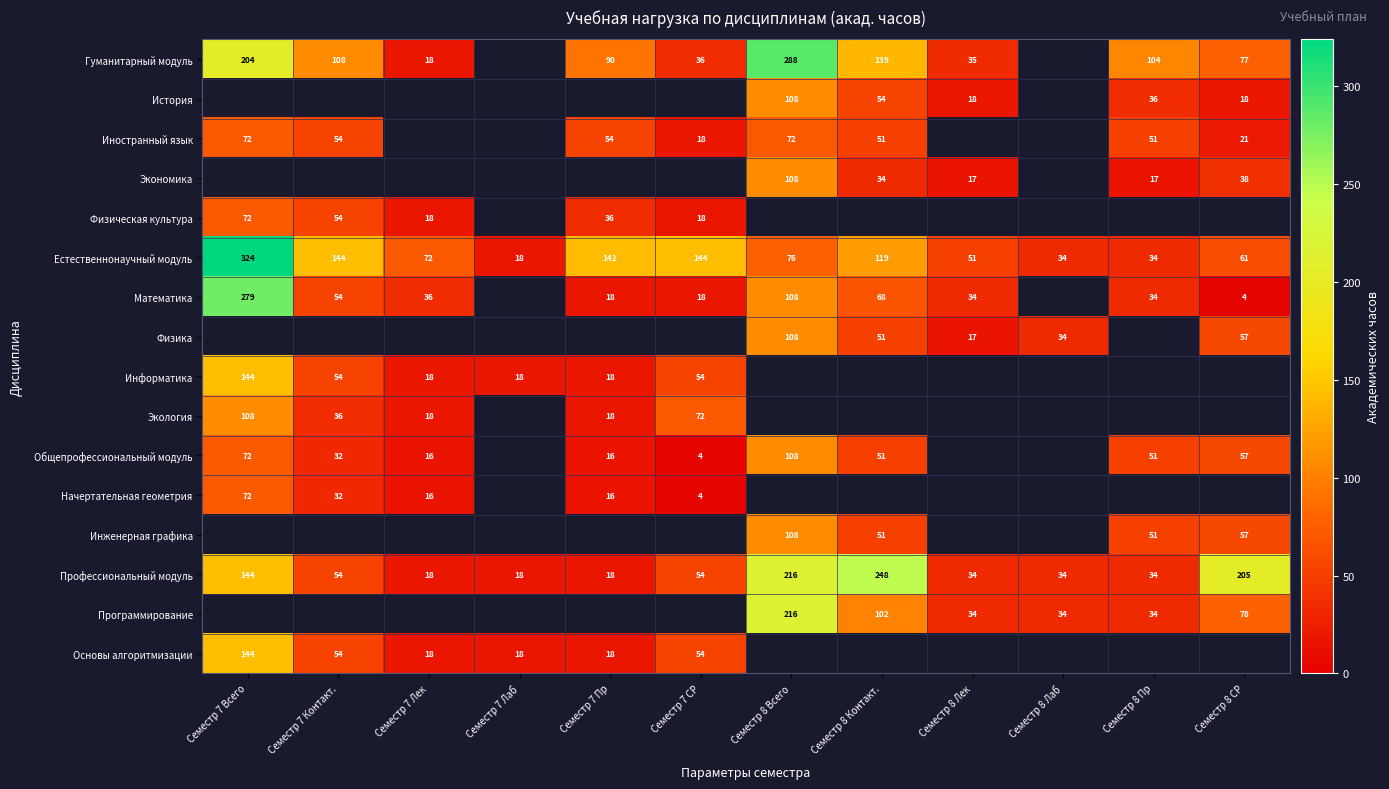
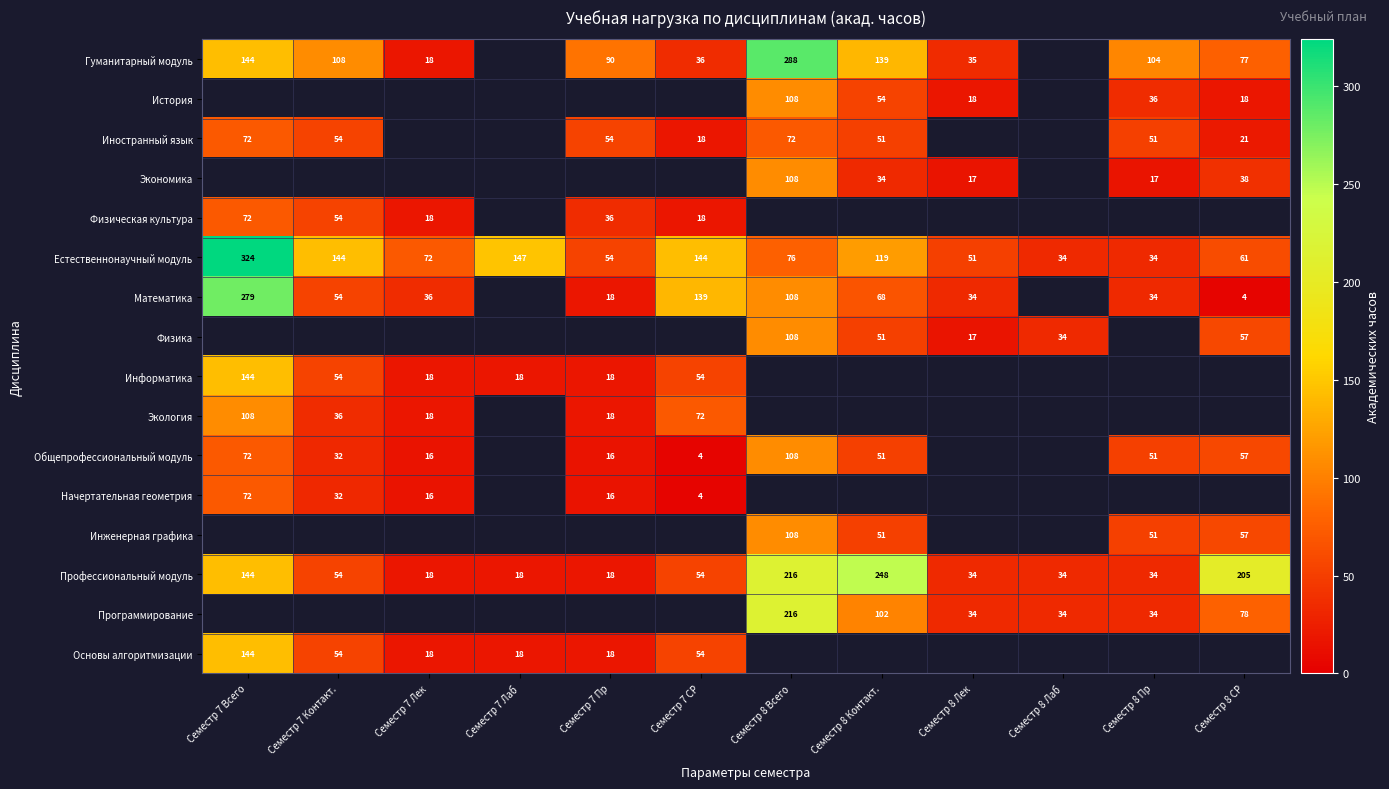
Гуманитарный модуль, Семестр 7 Всего: 204 -> 144
Естественнонаучный модуль, Семестр 7 Лаб: 18 -> 147
Естественнонаучный модуль, Семестр 7 Пр: 142 -> 54
Математика, Семестр 7 СР: 18 -> 139
